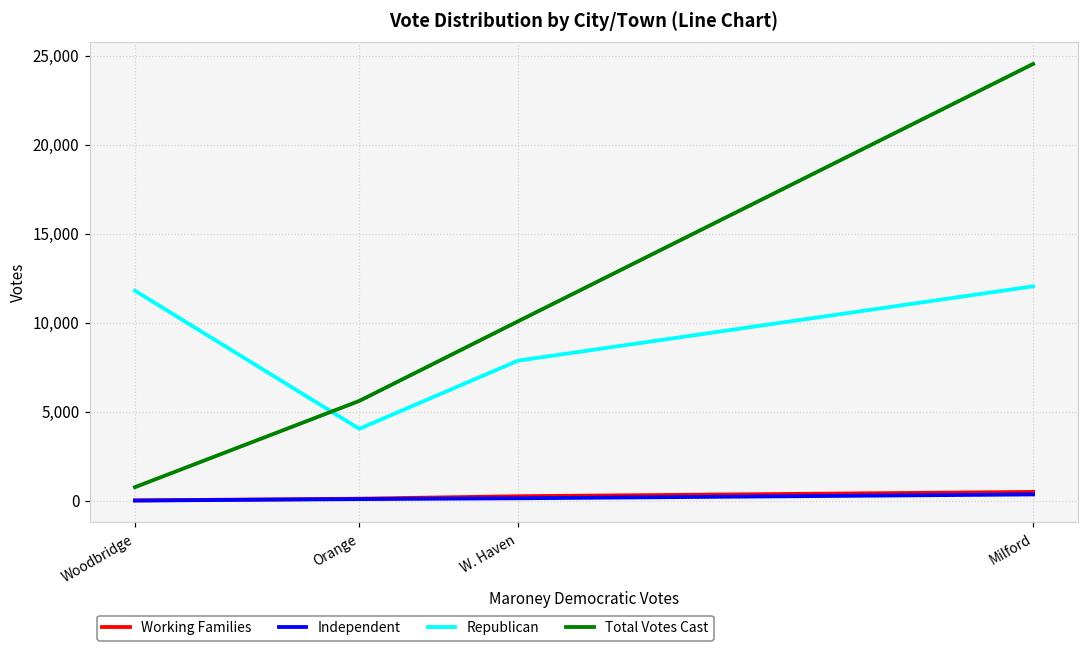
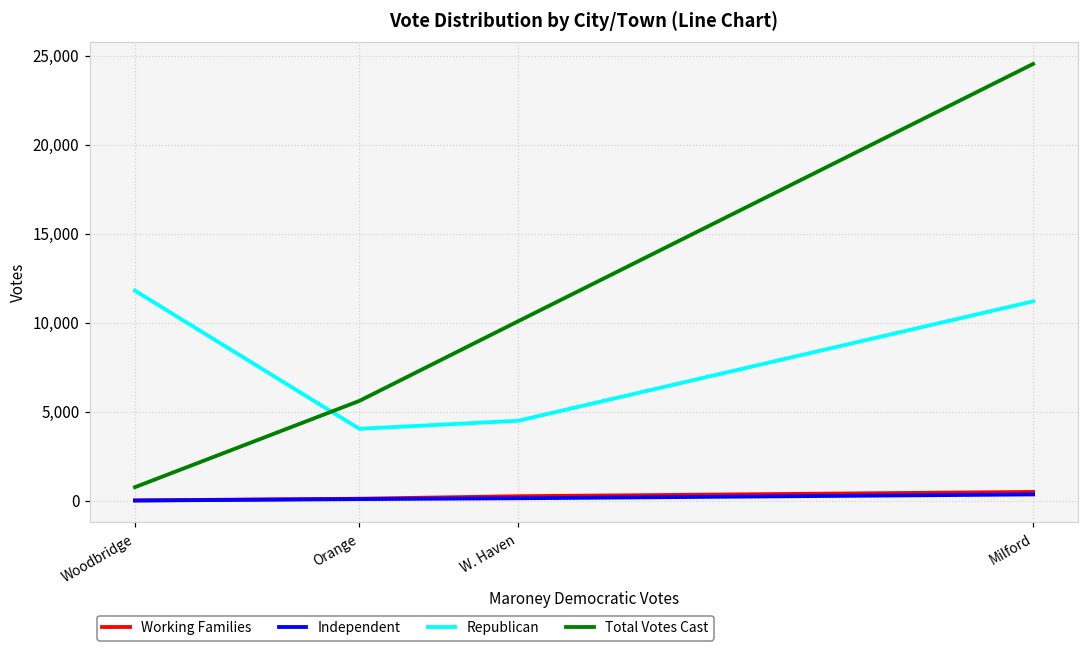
Republican, W. Haven: 7,900 -> 4,500
Republican, Milford: 12,000 -> 11,200
